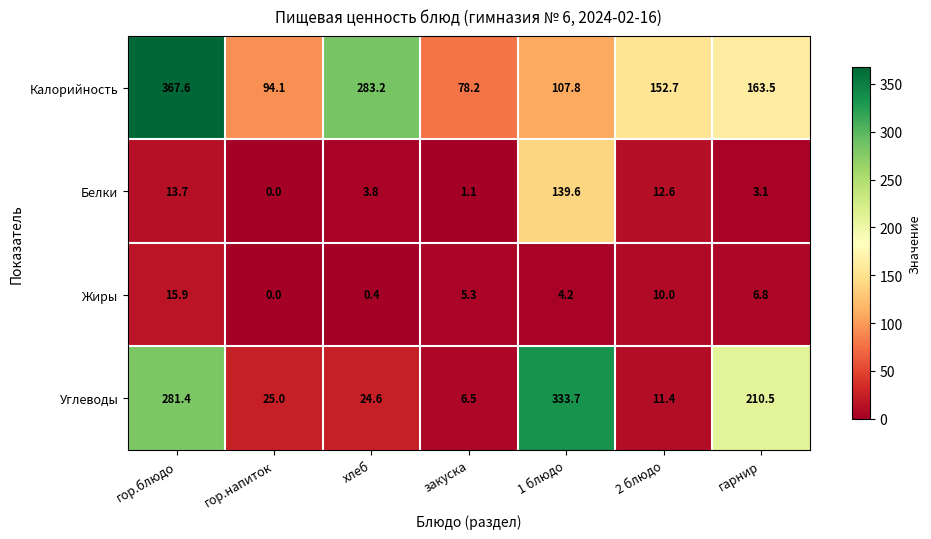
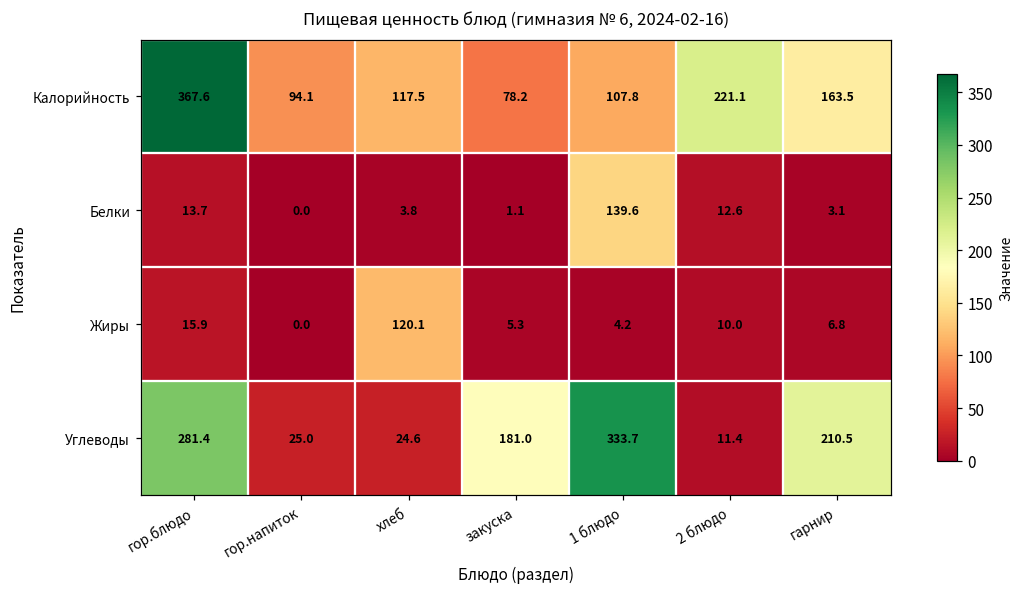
Калорийность, хлеб: 283.2 -> 117.5
Калорийность, 2 блюдо: 152.7 -> 221.1
Жиры, хлеб: 0.4 -> 120.1
Углеводы, закуска: 6.5 -> 181.0
